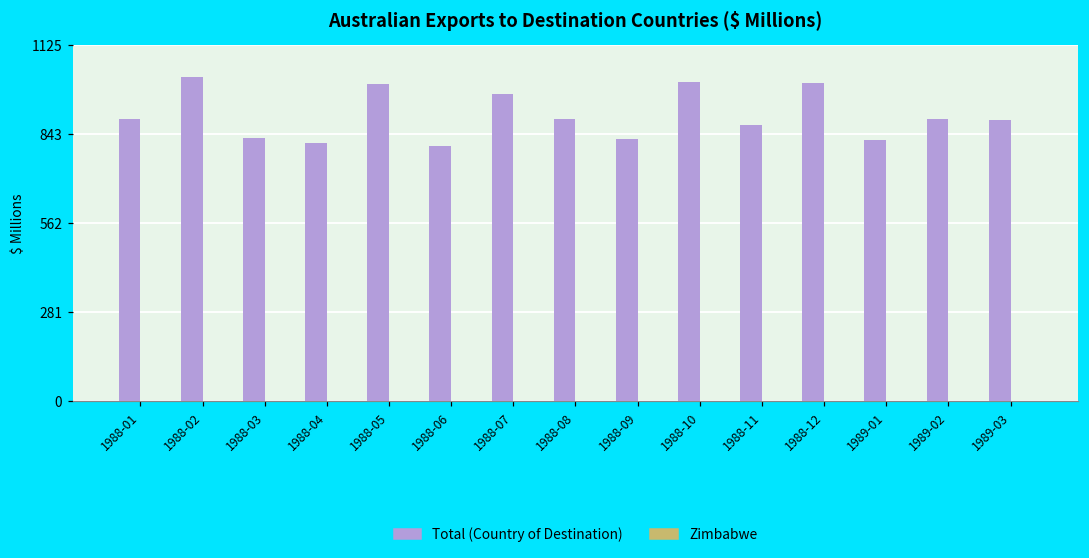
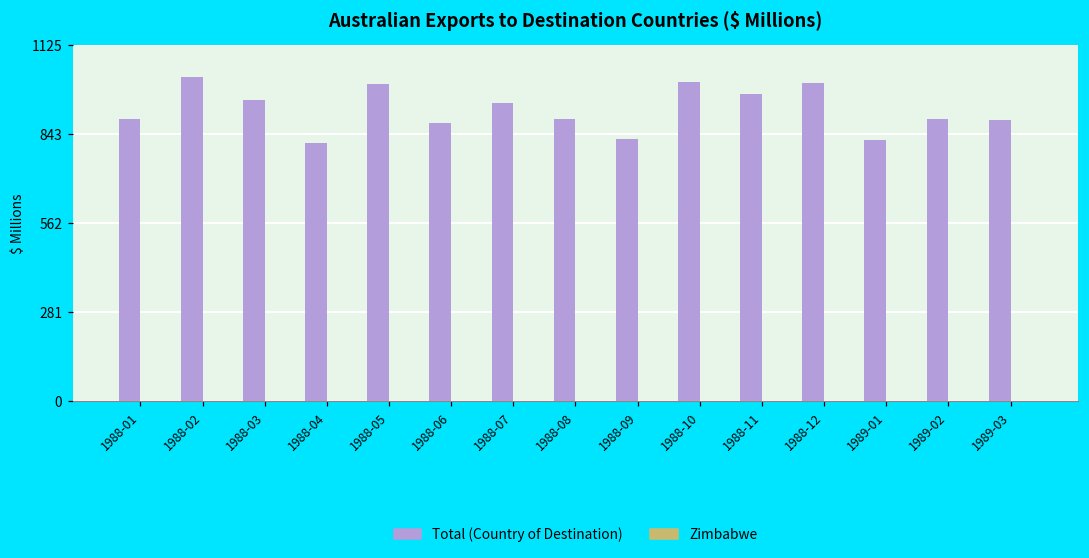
Total (Country of Destination), 1988-03: 830 -> 950
Total (Country of Destination), 1988-06: 810 -> 880
Total (Country of Destination), 1988-07: 970 -> 940
Total (Country of Destination), 1988-11: 870 -> 970
